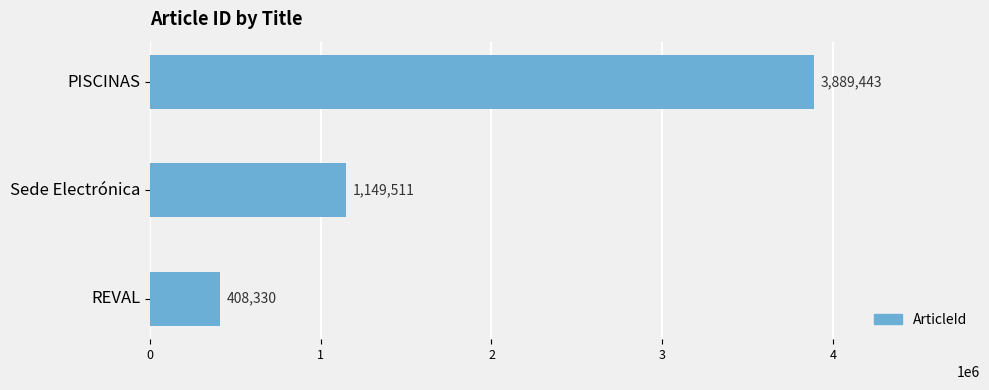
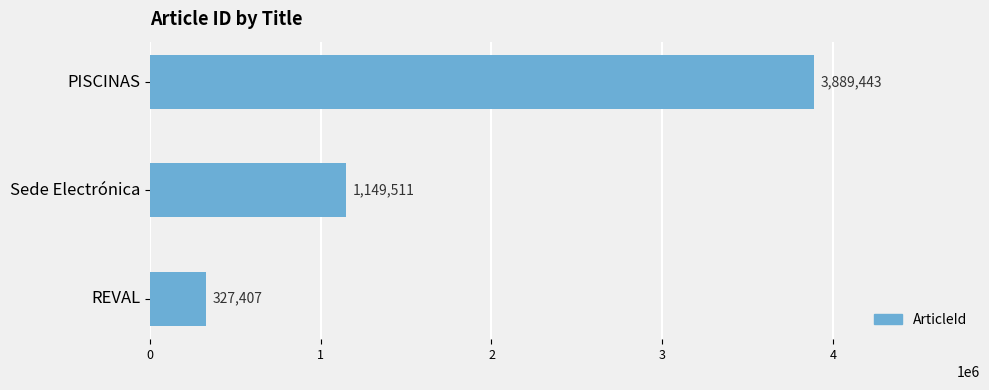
REVAL: 408,330 -> 327,407
